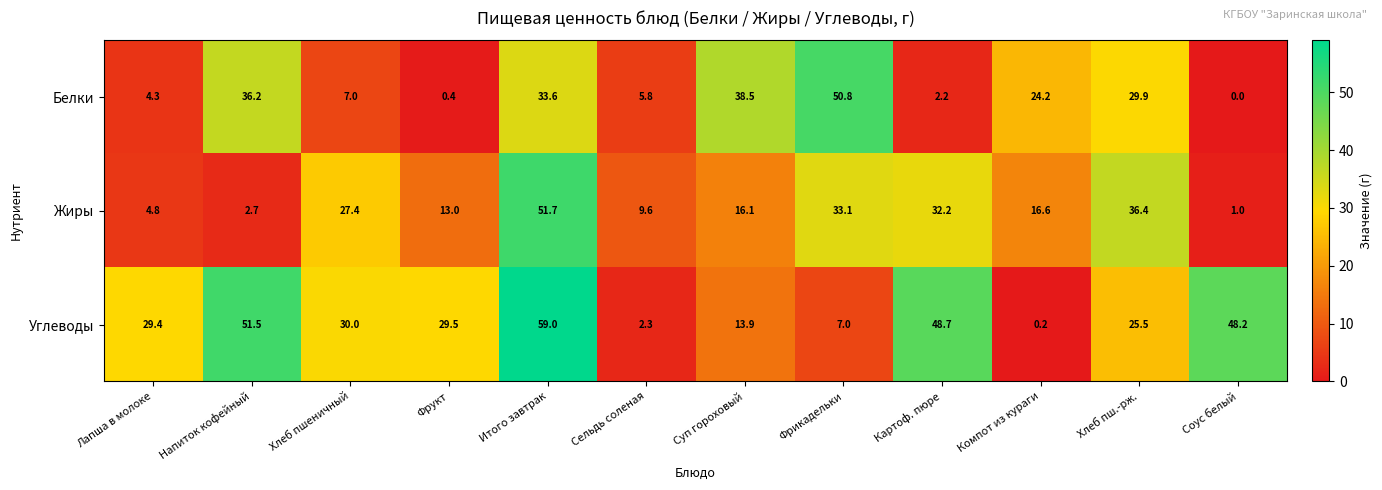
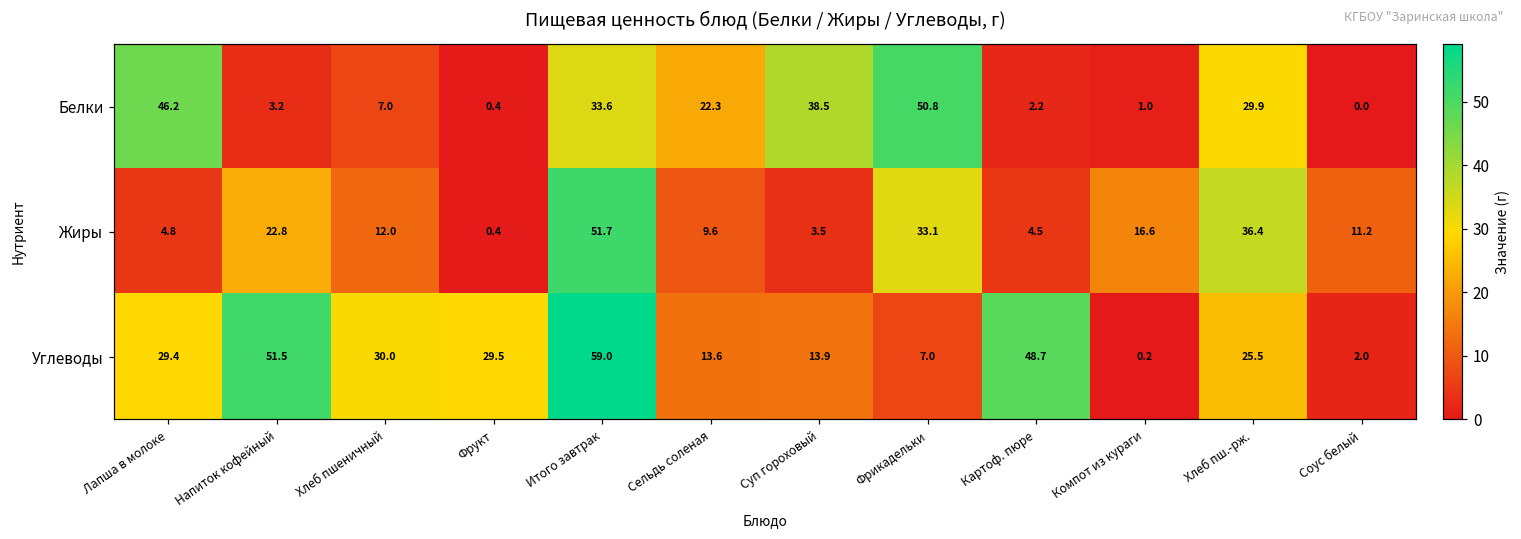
Белки, Лапша в молоке: 4.3 -> 46.2
Белки, Напиток кофейный: 36.2 -> 3.2
Белки, Сельдь соленая: 5.8 -> 22.3
Белки, Компот из кураги: 24.2 -> 1.0
Жиры, Напиток кофейный: 2.7 -> 22.8
Жиры, Хлеб пшеничный: 27.4 -> 12.0
Жиры, Фрукт: 13.0 -> 0.4
Жиры, Суп гороховый: 16.1 -> 3.5
Жиры, Картоф. пюре: 32.2 -> 4.5
Жиры, Соус белый: 1.0 -> 11.2
Углеводы, Сельдь соленая: 2.3 -> 13.6
Углеводы, Соус белый: 48.2 -> 2.0
